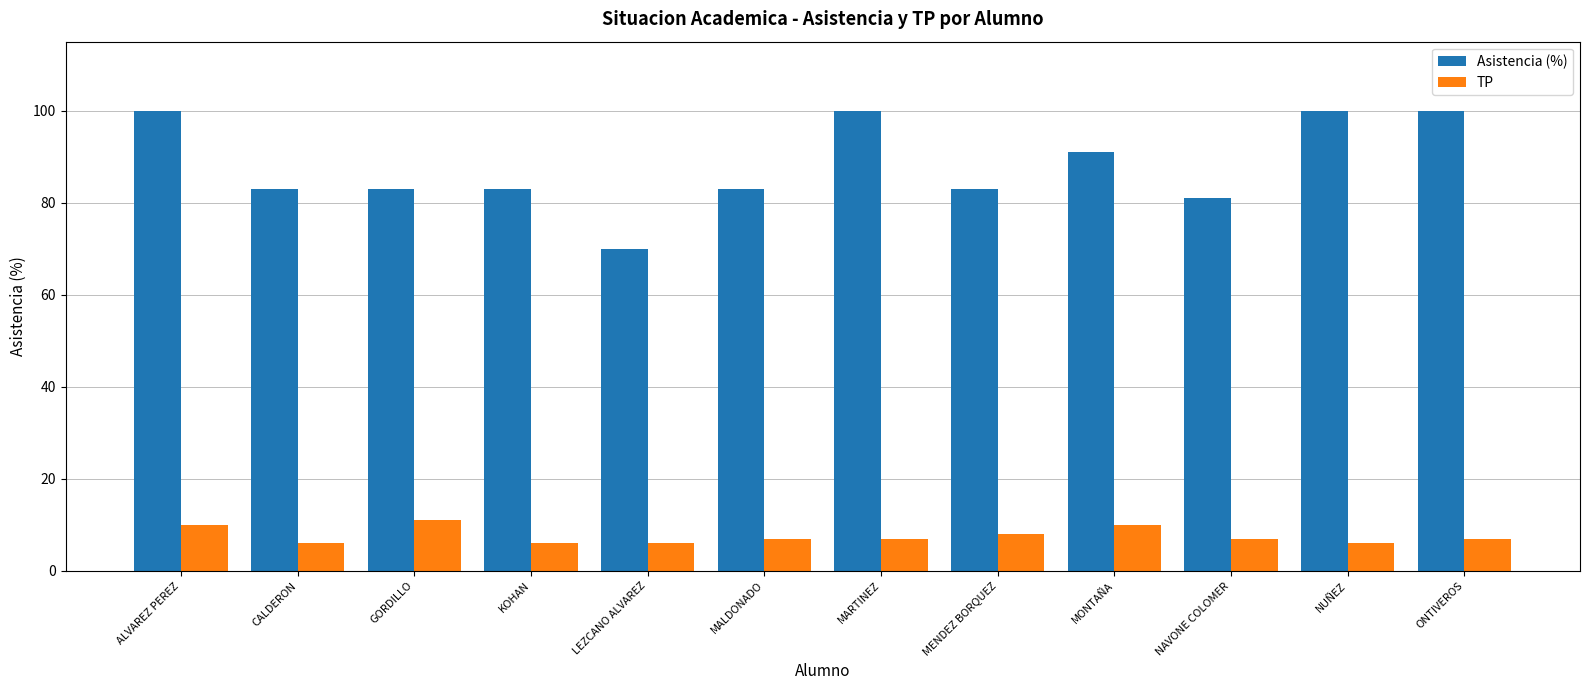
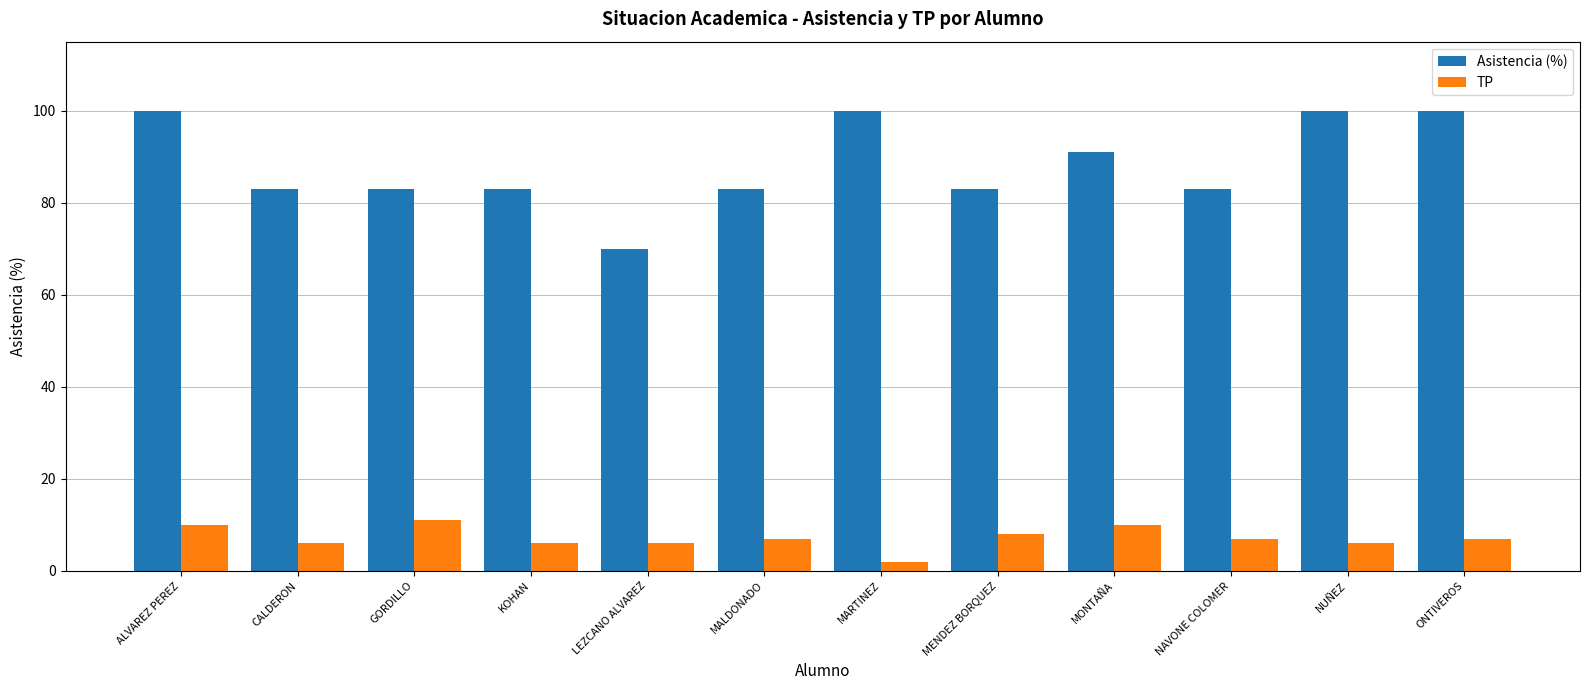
TP, MARTINEZ: 7 -> 2
Asistencia (%), NAVONE COLOMER: 81 -> 83
